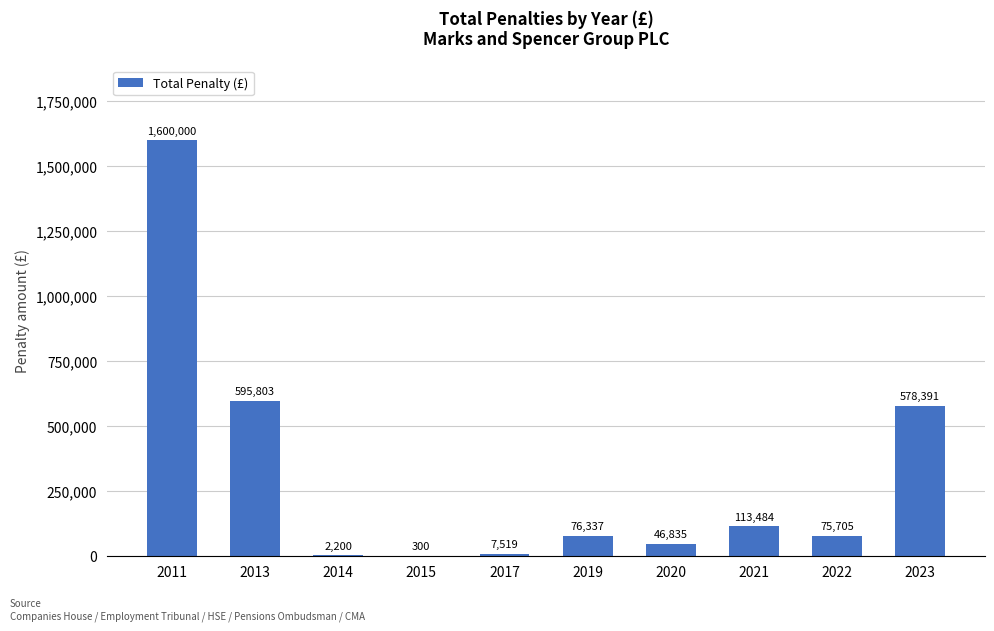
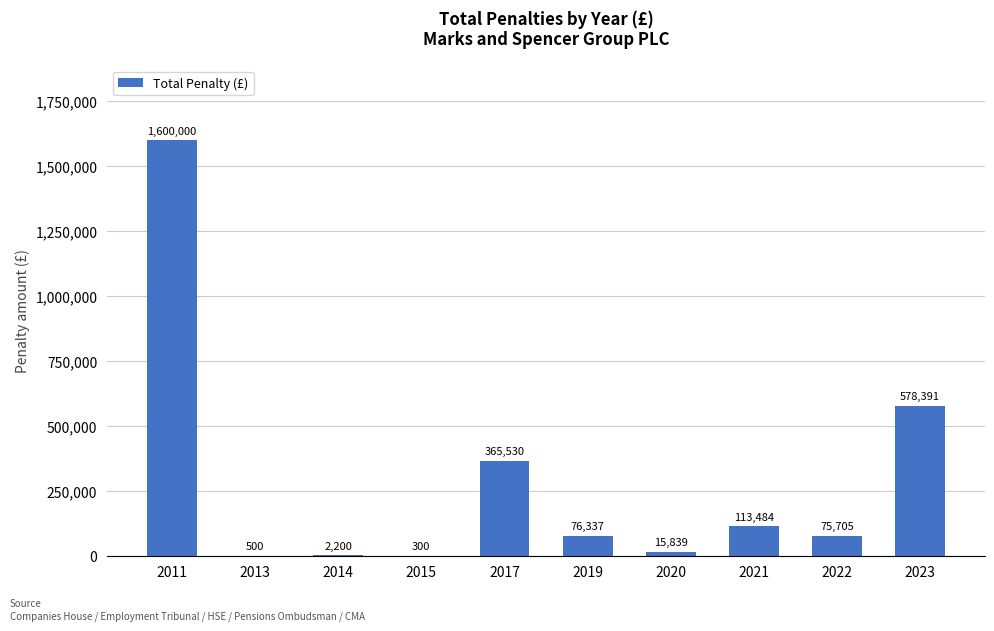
2013: 595,803 -> 500
2017: 7,519 -> 365,530
2020: 46,835 -> 15,839
